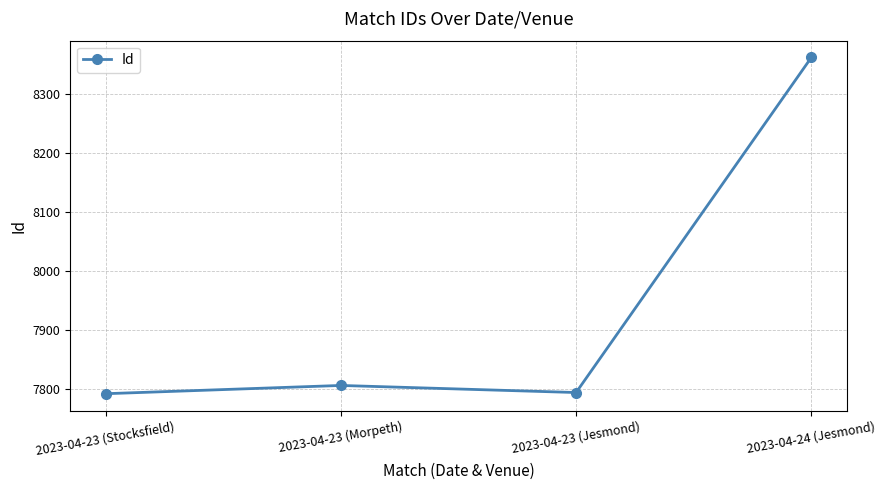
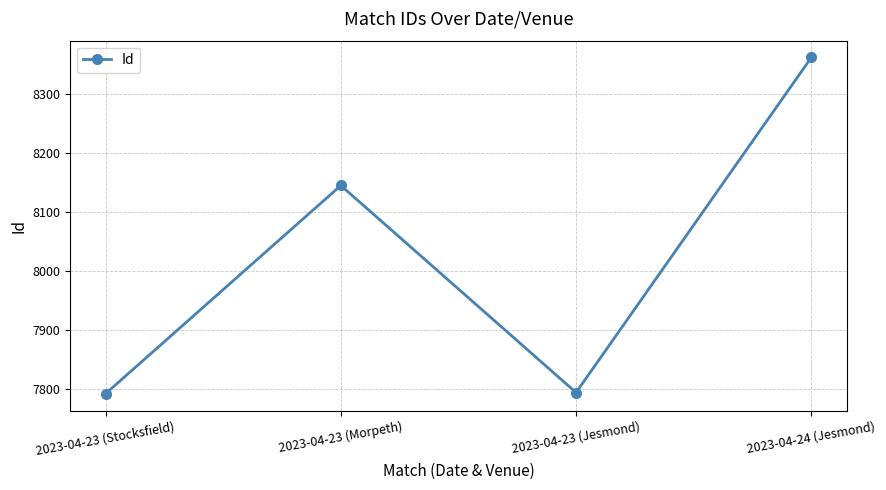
2023-04-23 (Morpeth): 7810 -> 8150
